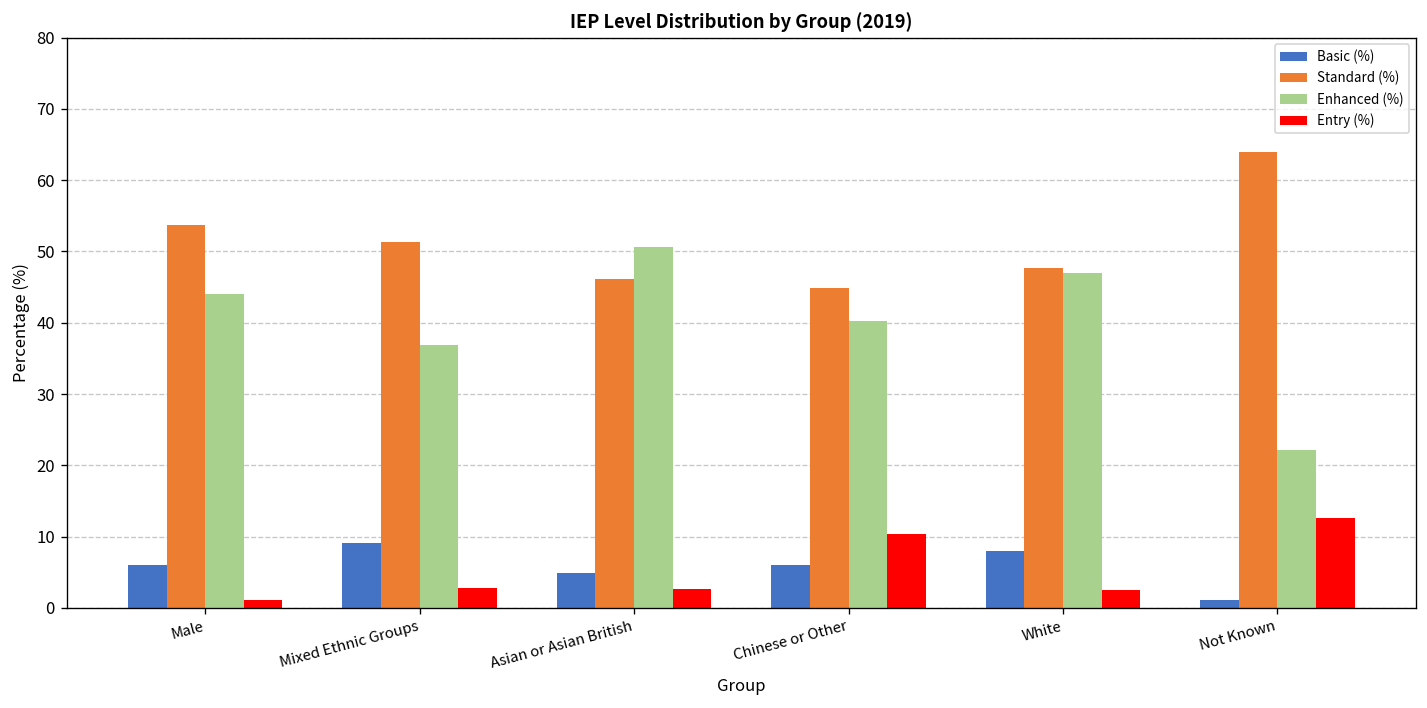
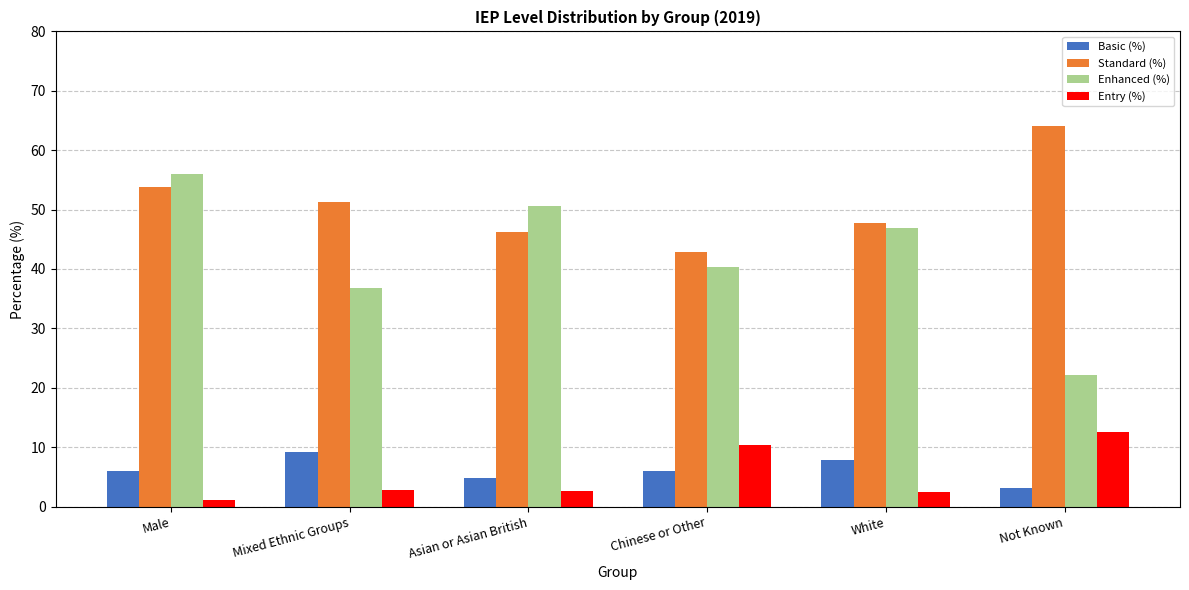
Enhanced (%), Male: 44 -> 56
Standard (%), Chinese or Other: 45 -> 43
Basic (%), Not Known: 1 -> 3
